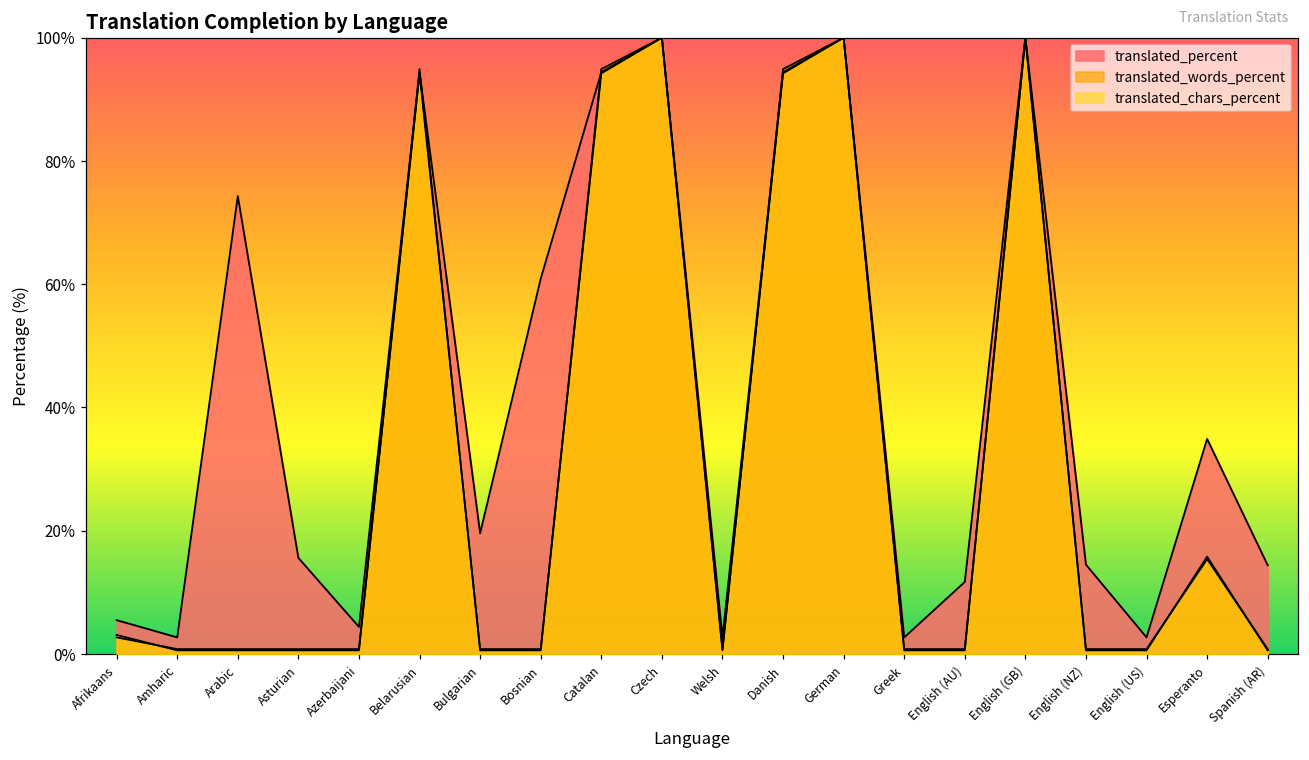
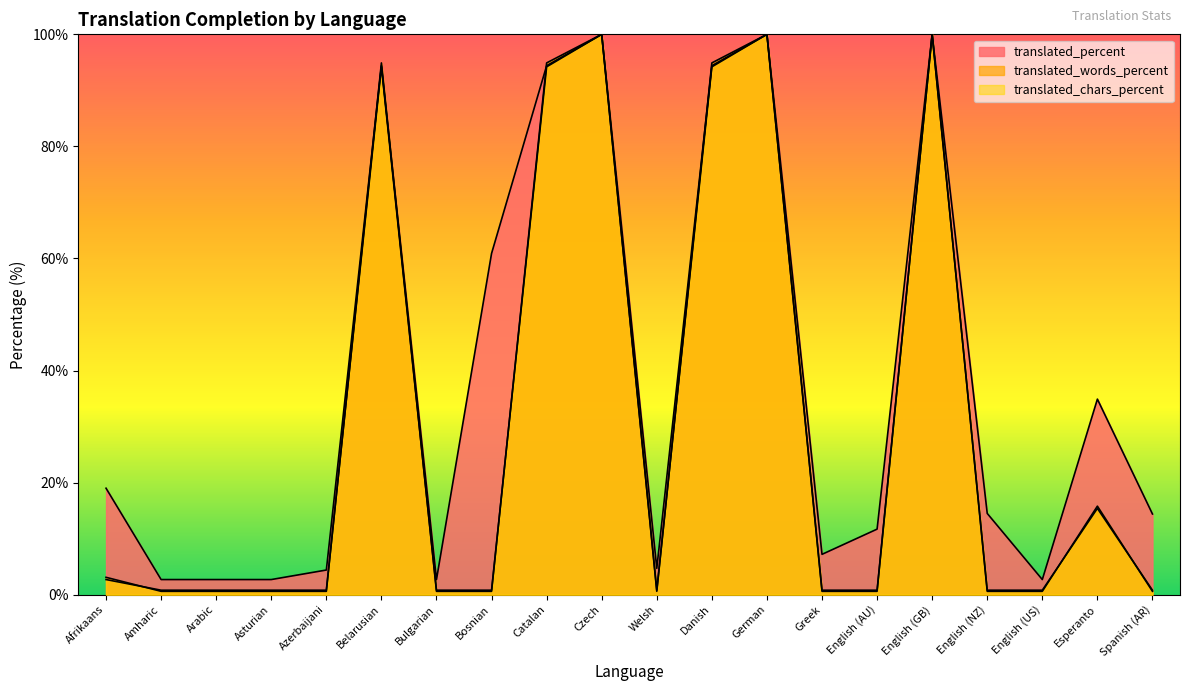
translated_percent, Afrikaans: 6% -> 19%
translated_percent, Arabic: 74% -> 3%
translated_percent, Asturian: 16% -> 3%
translated_percent, Bulgarian: 20% -> 3%
translated_percent, Welsh: 3% -> 5%
translated_percent, Greek: 3% -> 7%
